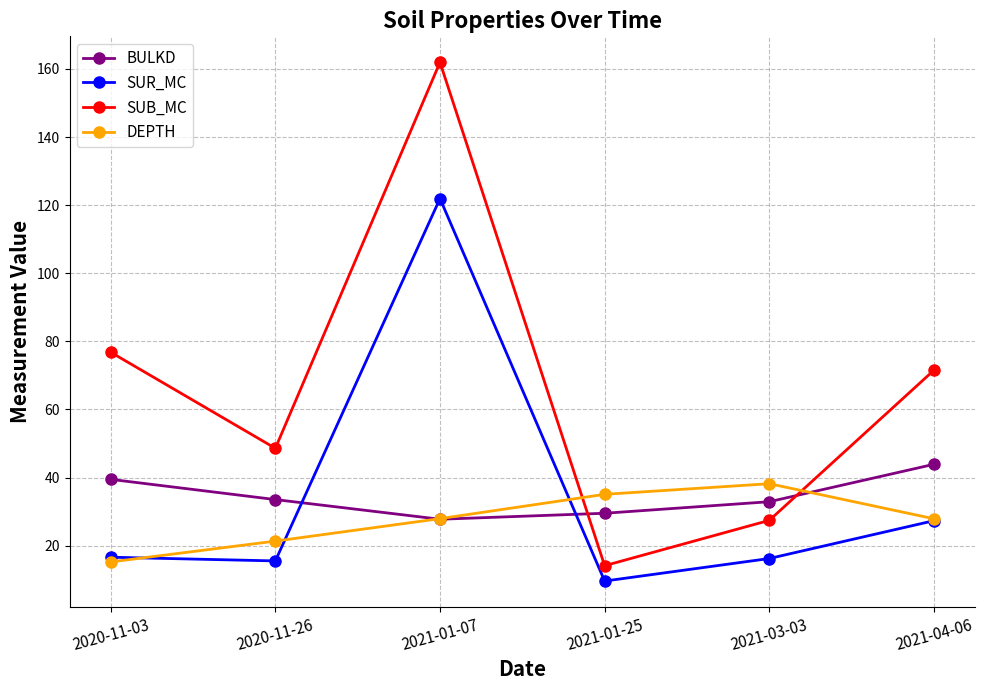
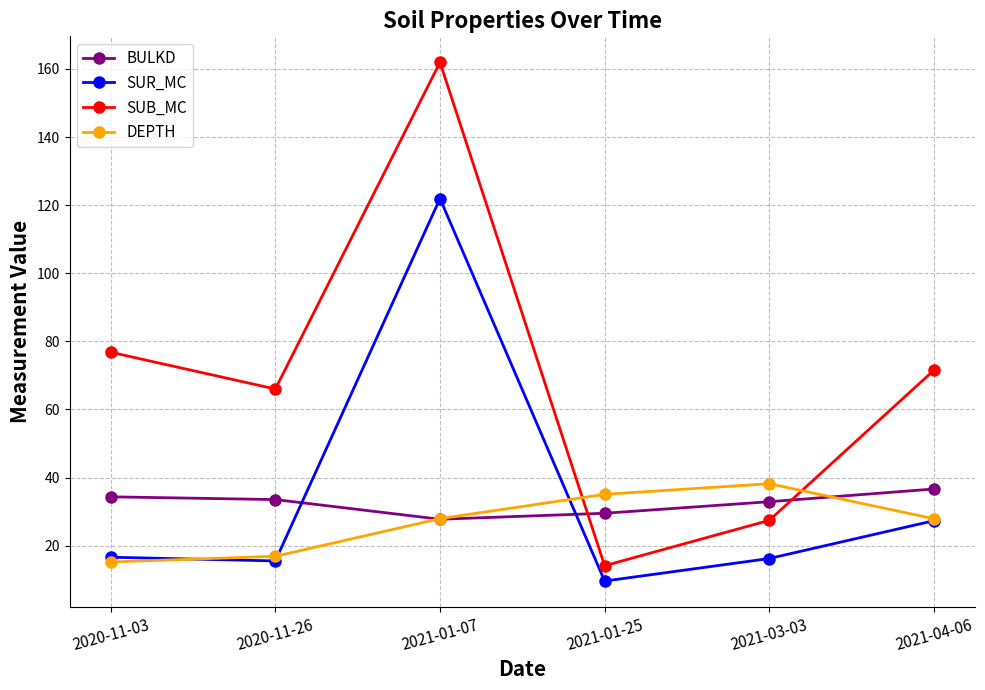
BULKD, 2020-11-03: 39 -> 34
SUB_MC, 2020-11-26: 49 -> 66
DEPTH, 2020-11-26: 21 -> 17
BULKD, 2021-04-06: 44 -> 37
